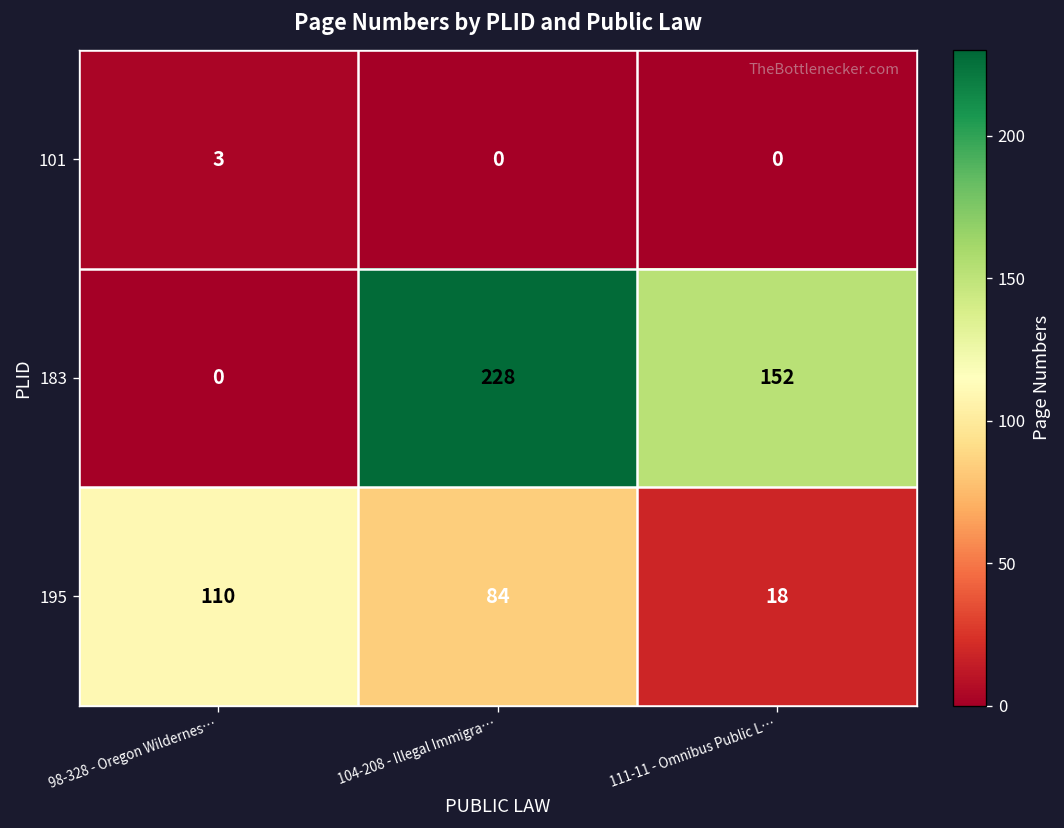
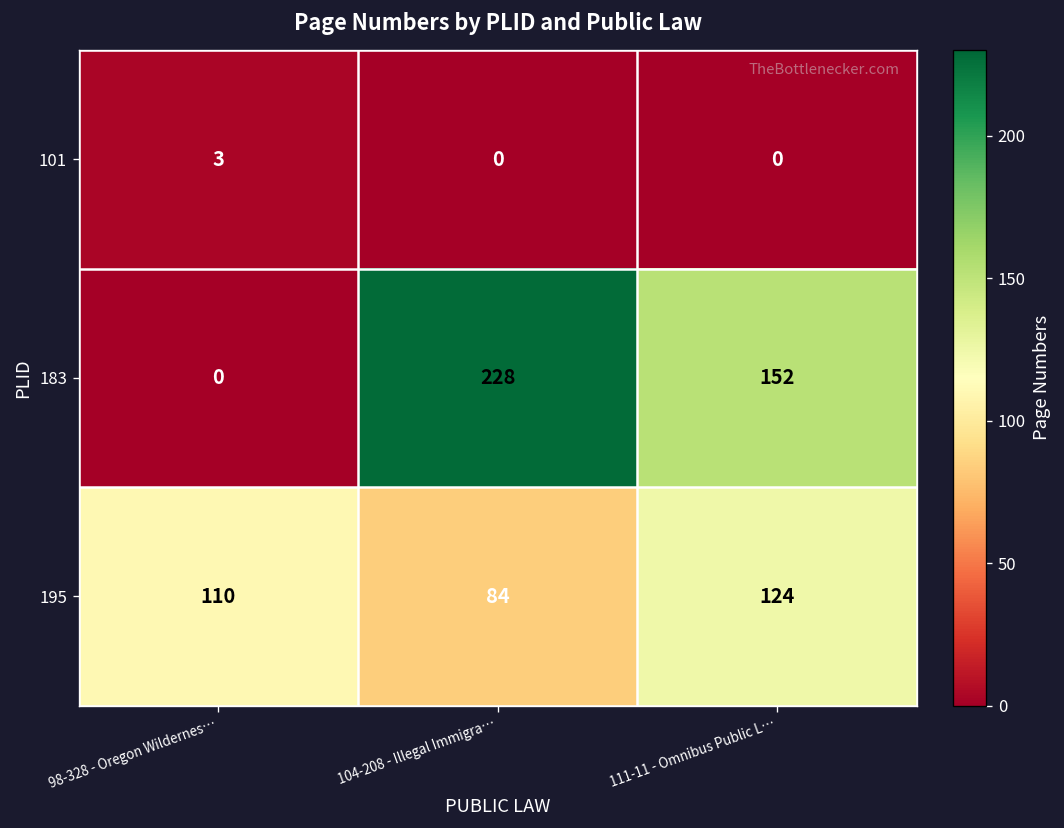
195, 111-11 - Omnibus Public L…: 18 -> 124
